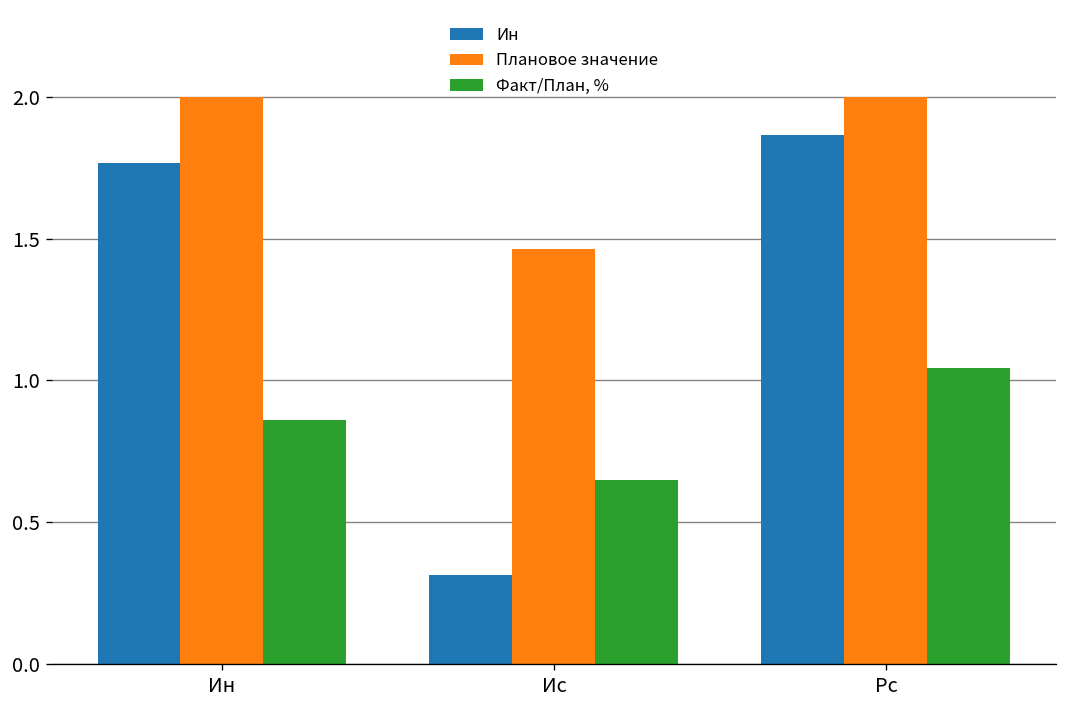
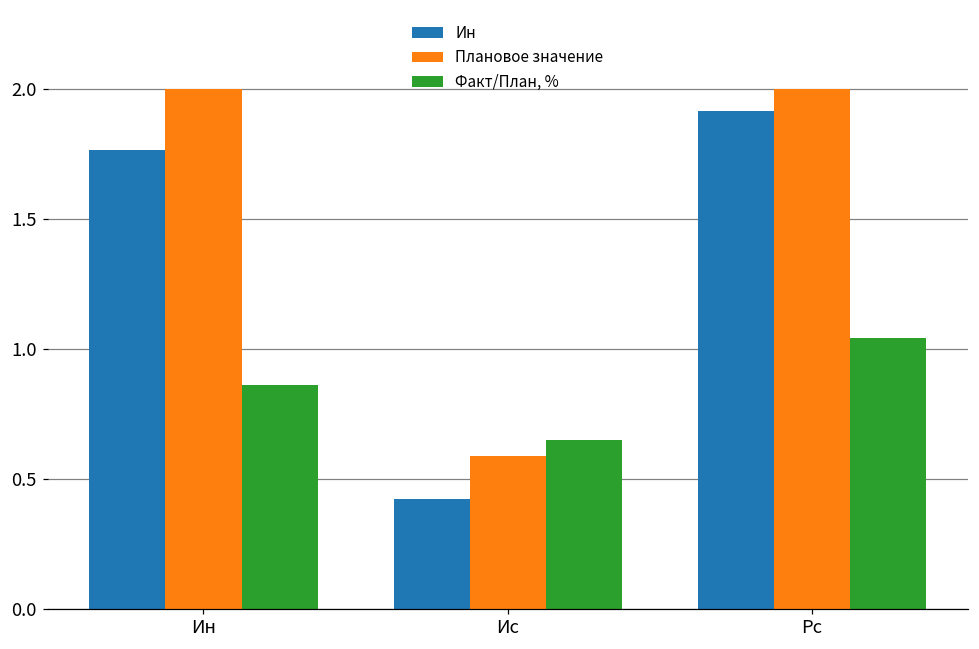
Ин, Ис: 0.32 -> 0.42
Плановое значение, Ис: 1.46 -> 0.59
Ин, Рс: 1.87 -> 1.92
